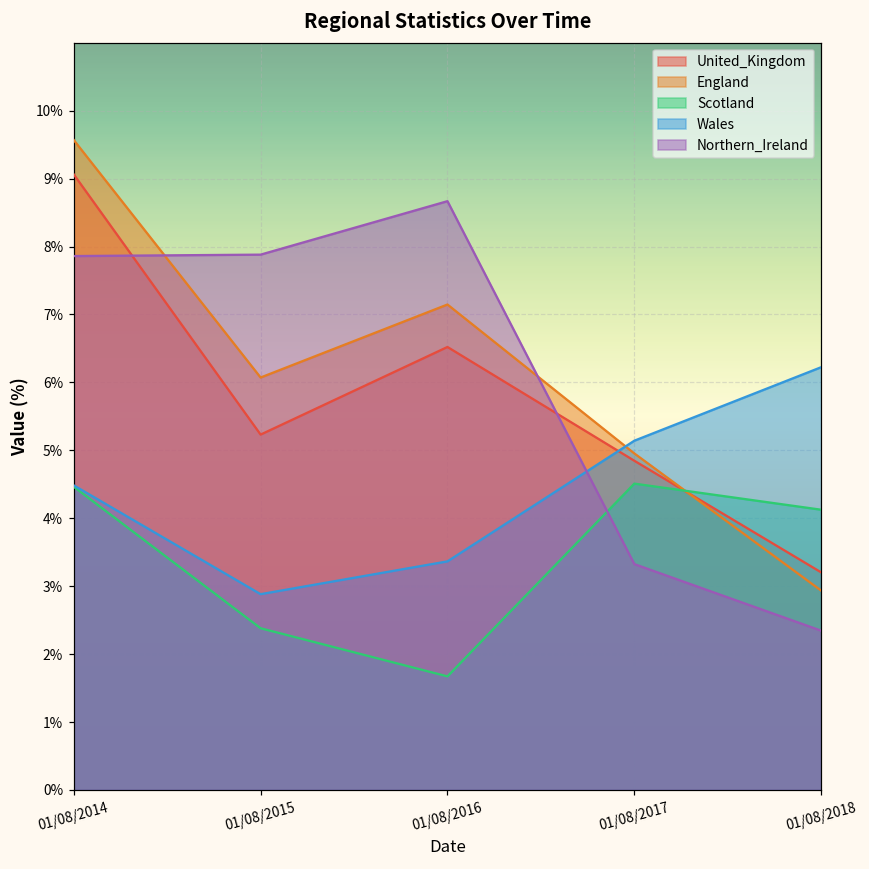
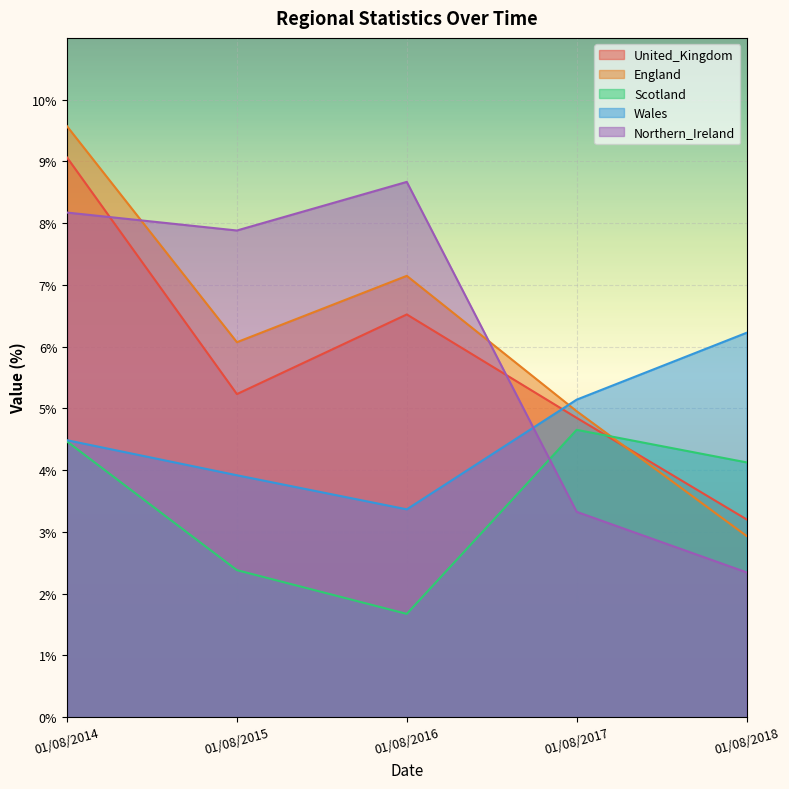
Northern_Ireland, 01/08/2014: 7.9% -> 8.2%
Wales, 01/08/2015: 2.9% -> 3.9%
Scotland, 01/08/2017: 4.5% -> 4.7%
